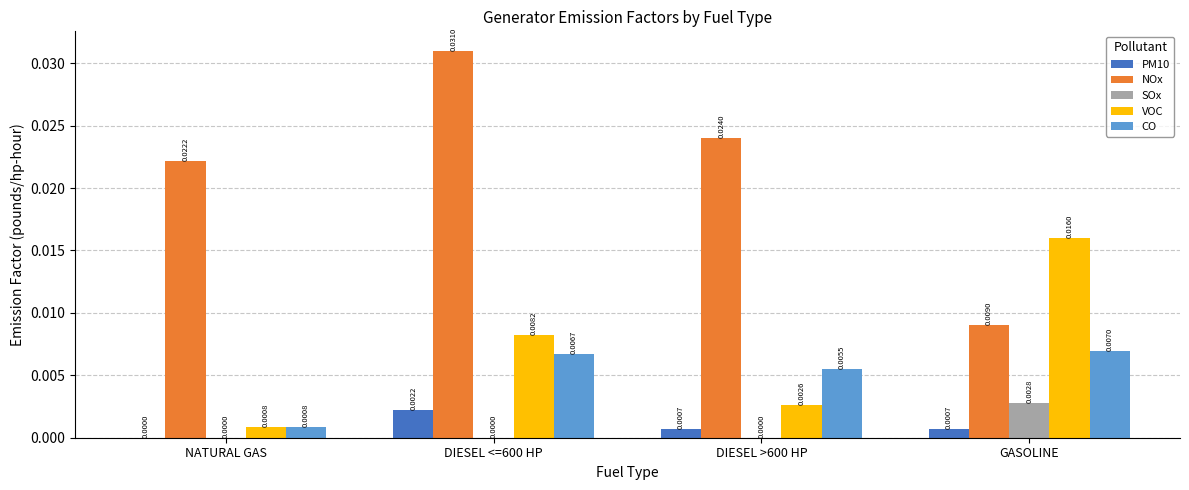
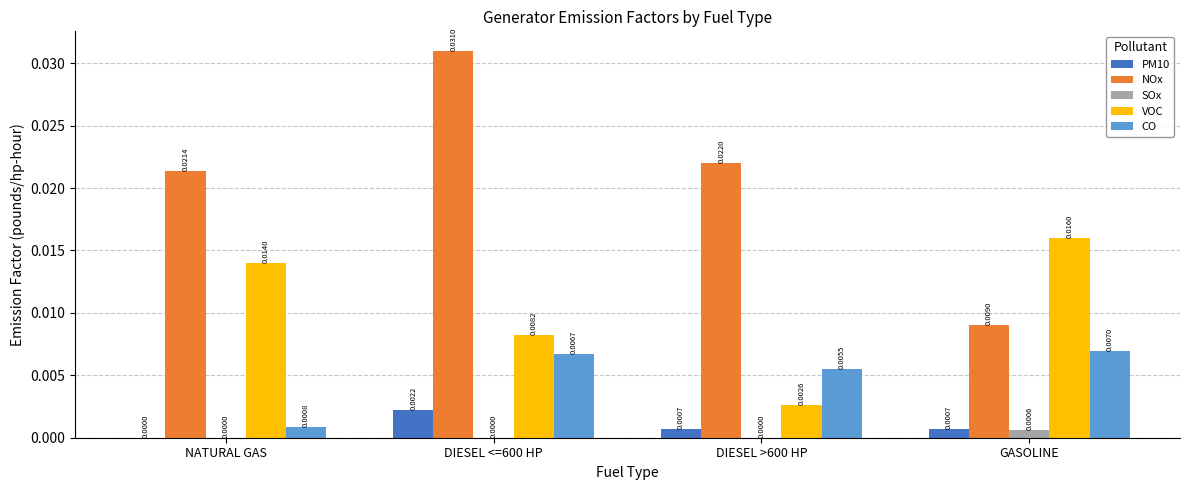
NOx, NATURAL GAS: 0.0222 -> 0.0214
VOC, NATURAL GAS: 0.0008 -> 0.0140
NOx, DIESEL >600 HP: 0.0240 -> 0.0220
SOx, GASOLINE: 0.0028 -> 0.0006
